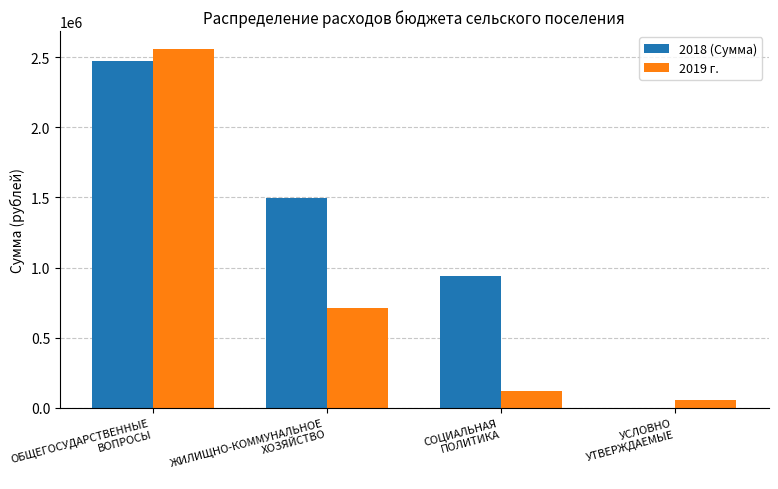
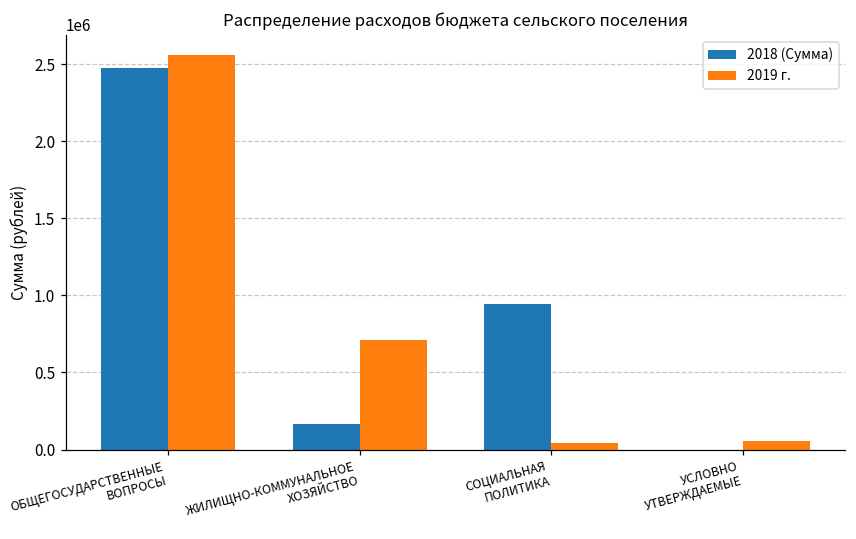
2018 (Сумма), ЖИЛИЩНО-КОММУНАЛЬНОЕ ХОЗЯЙСТВО: 1500000 -> 170000
2019 г., СОЦИАЛЬНАЯ ПОЛИТИКА: 120000 -> 40000
